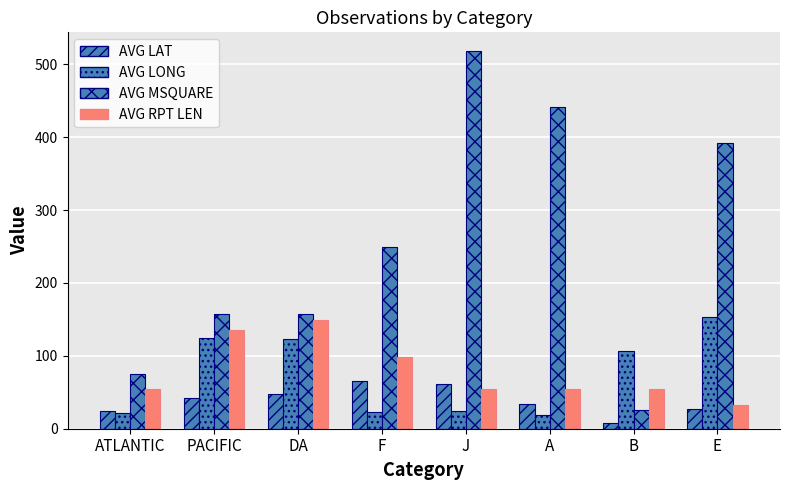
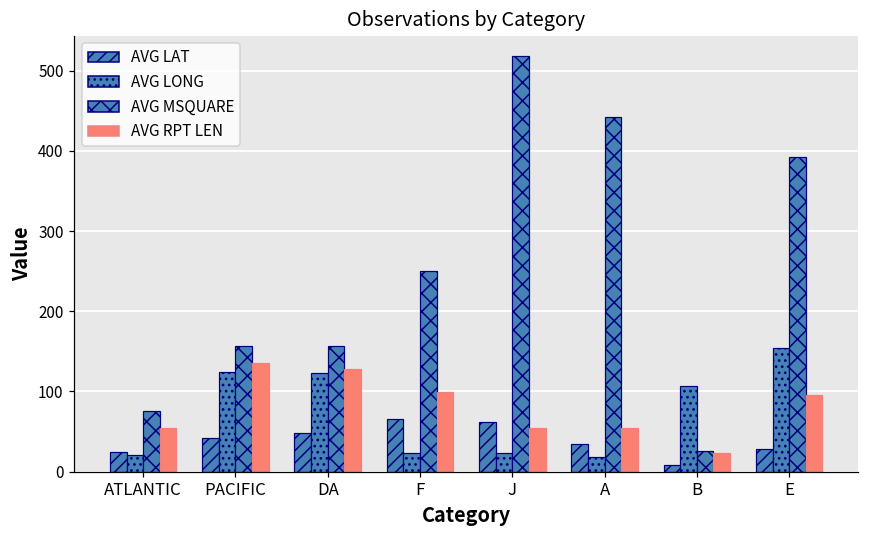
AVG RPT LEN, DA: 150 -> 130
AVG RPT LEN, B: 60 -> 20
AVG RPT LEN, E: 30 -> 100
